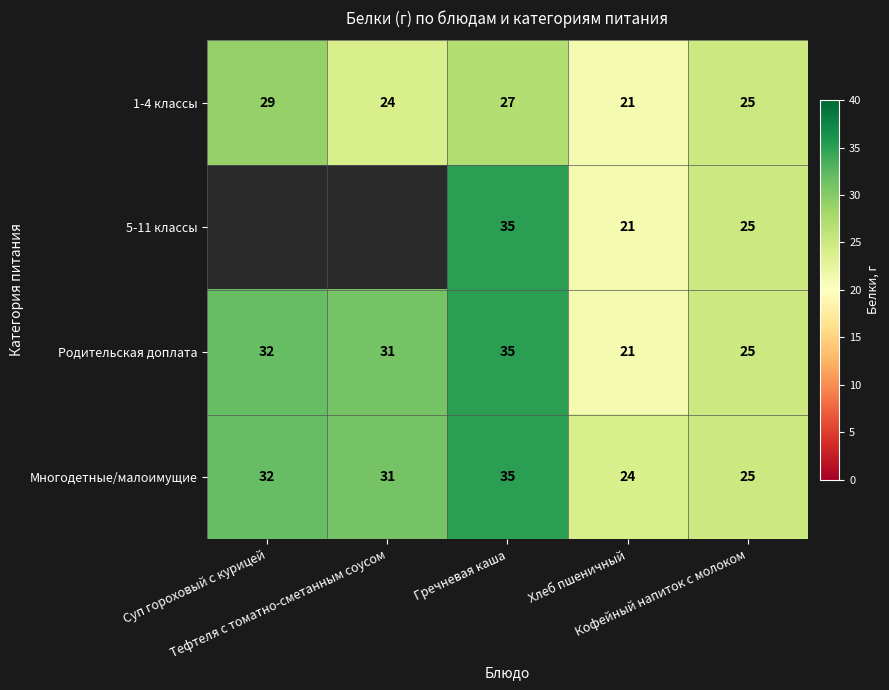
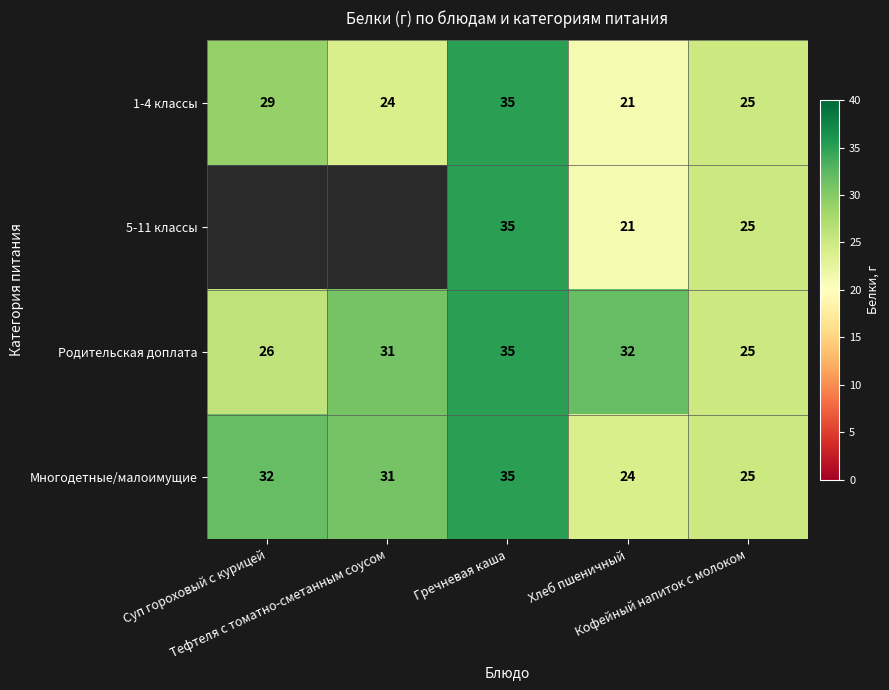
1-4 классы, Гречневая каша: 27 -> 35
Родительская доплата, Суп гороховый с курицей: 32 -> 26
Родительская доплата, Хлеб пшеничный: 21 -> 32
